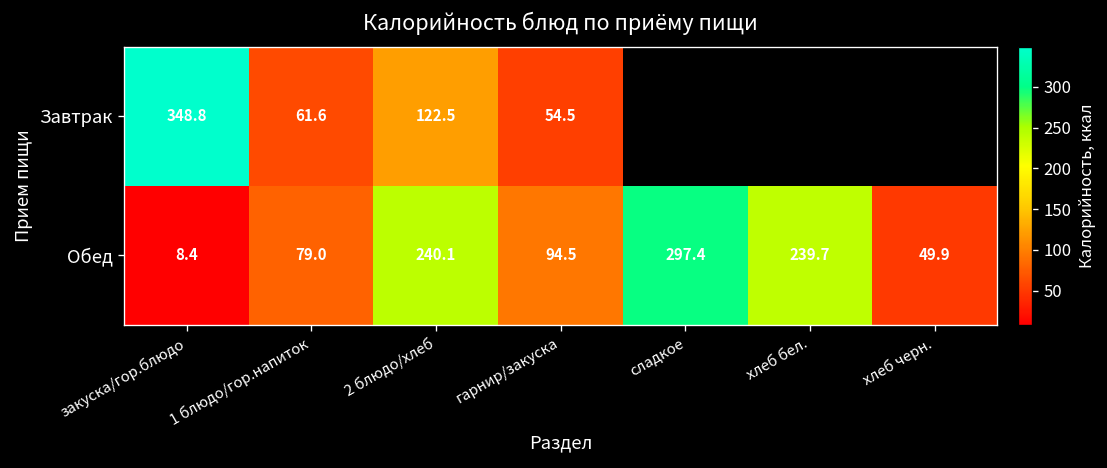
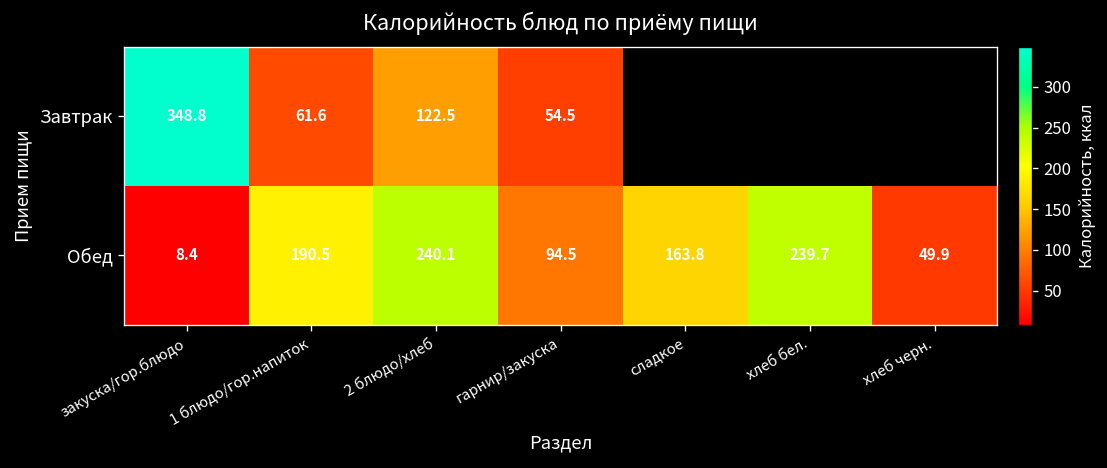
Обед, 1 блюдо/гор.напиток: 79.0 -> 190.5
Обед, сладкое: 297.4 -> 163.8
